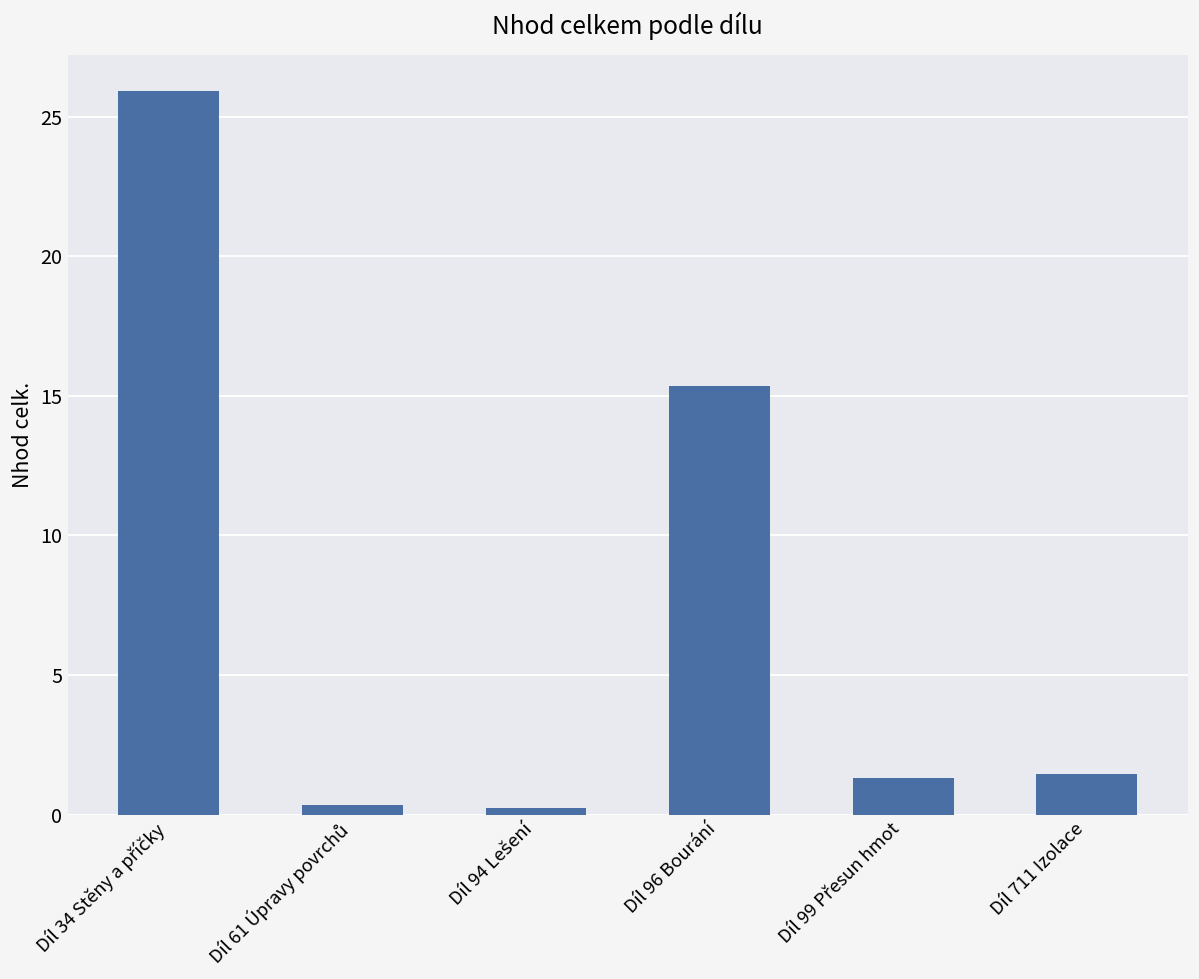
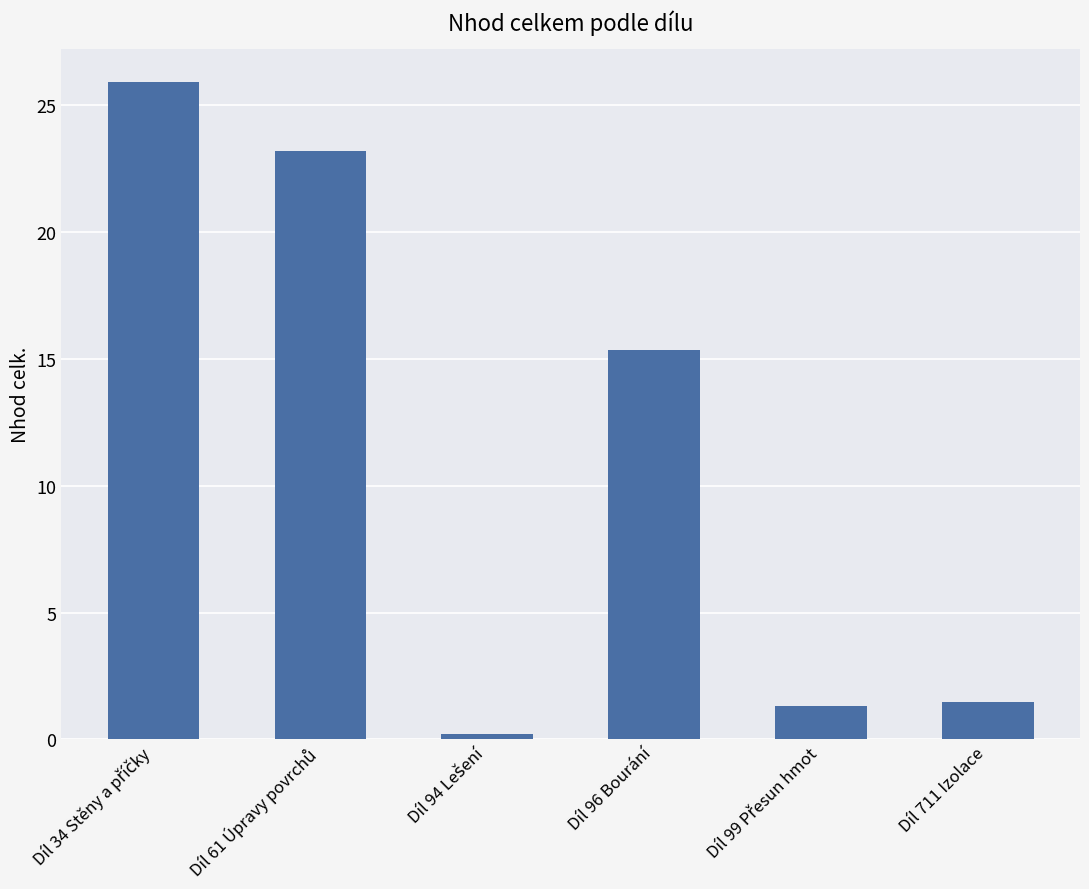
Díl 61 Úpravy povrchů: 0.3 -> 23.2
